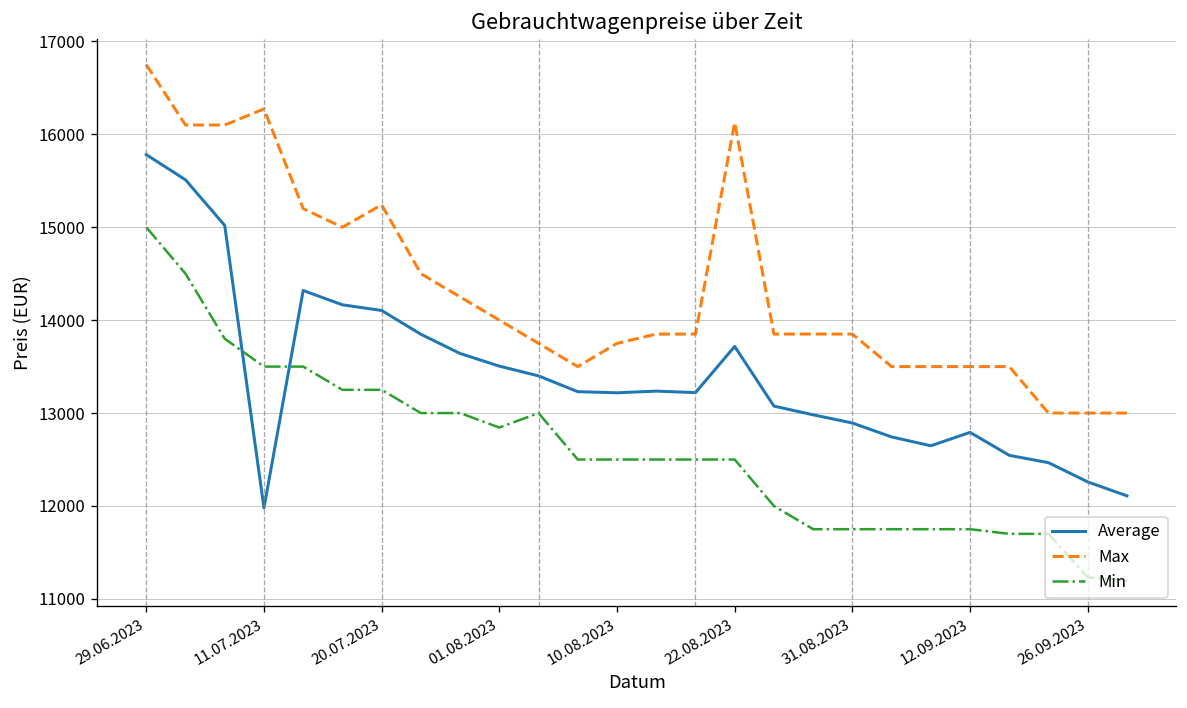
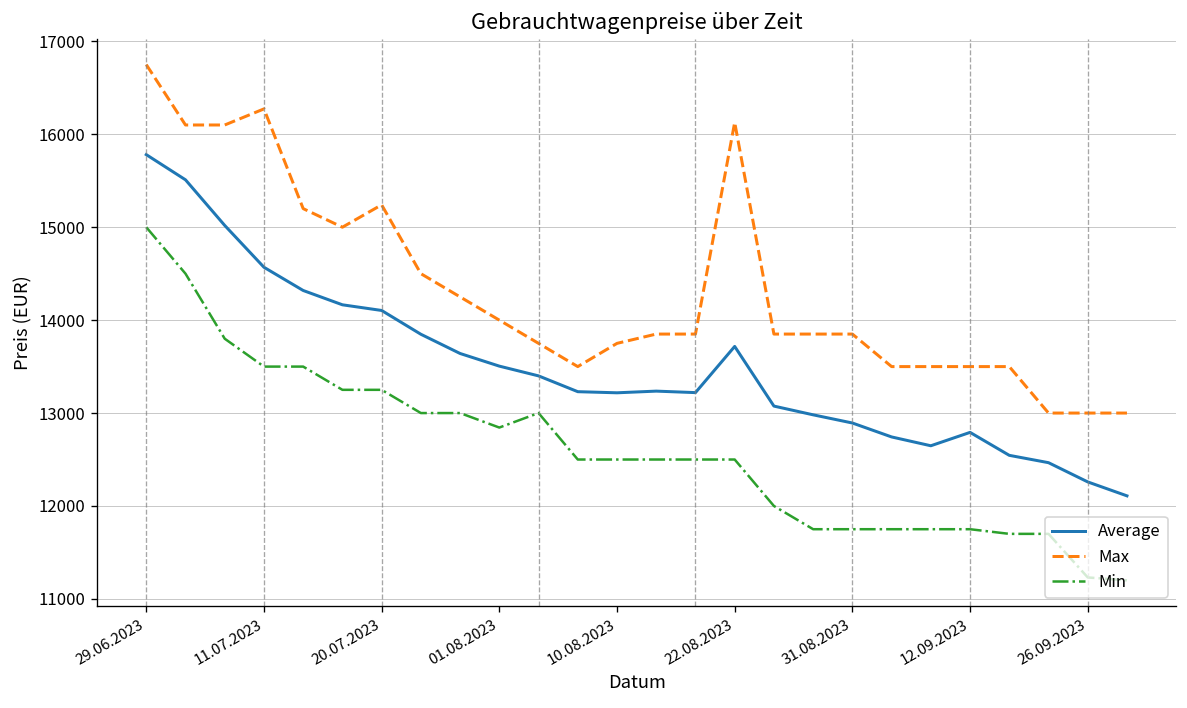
Average, 11.07.2023: 12000 -> 14600
